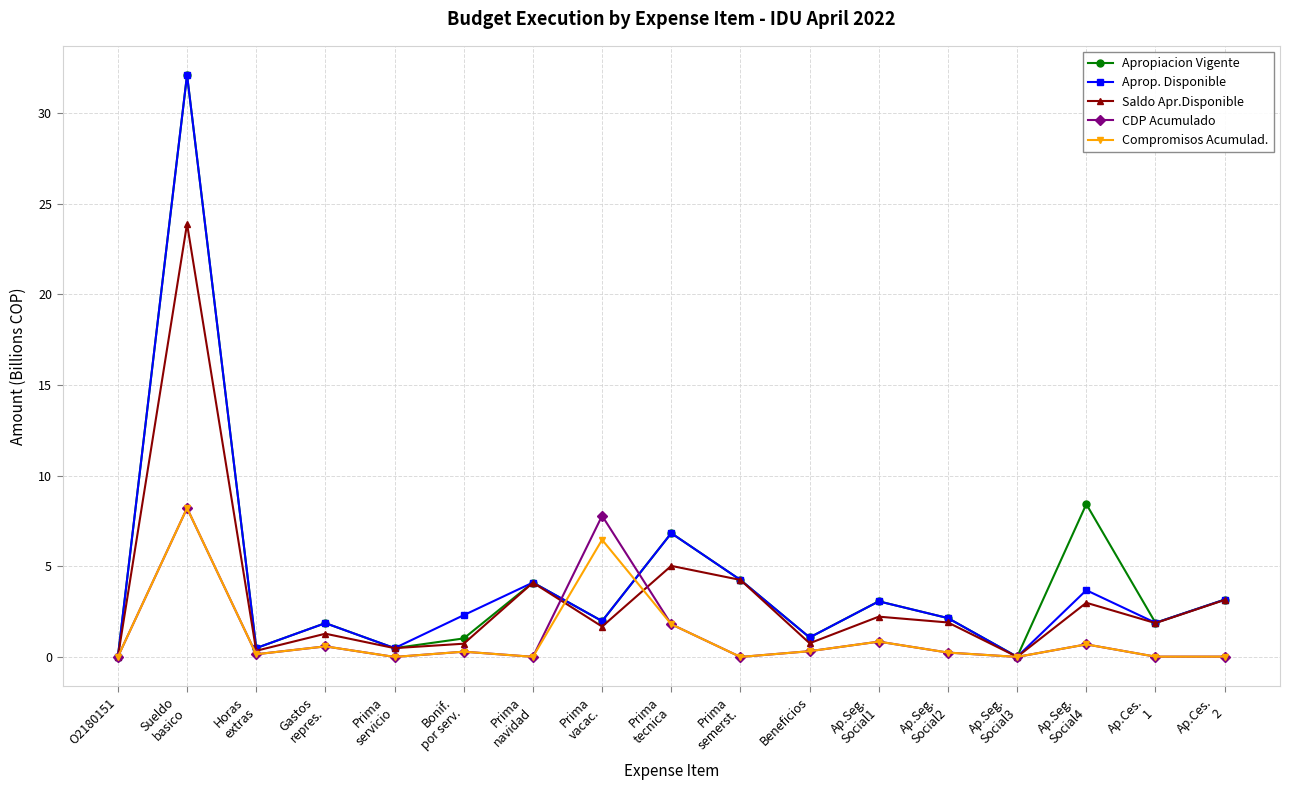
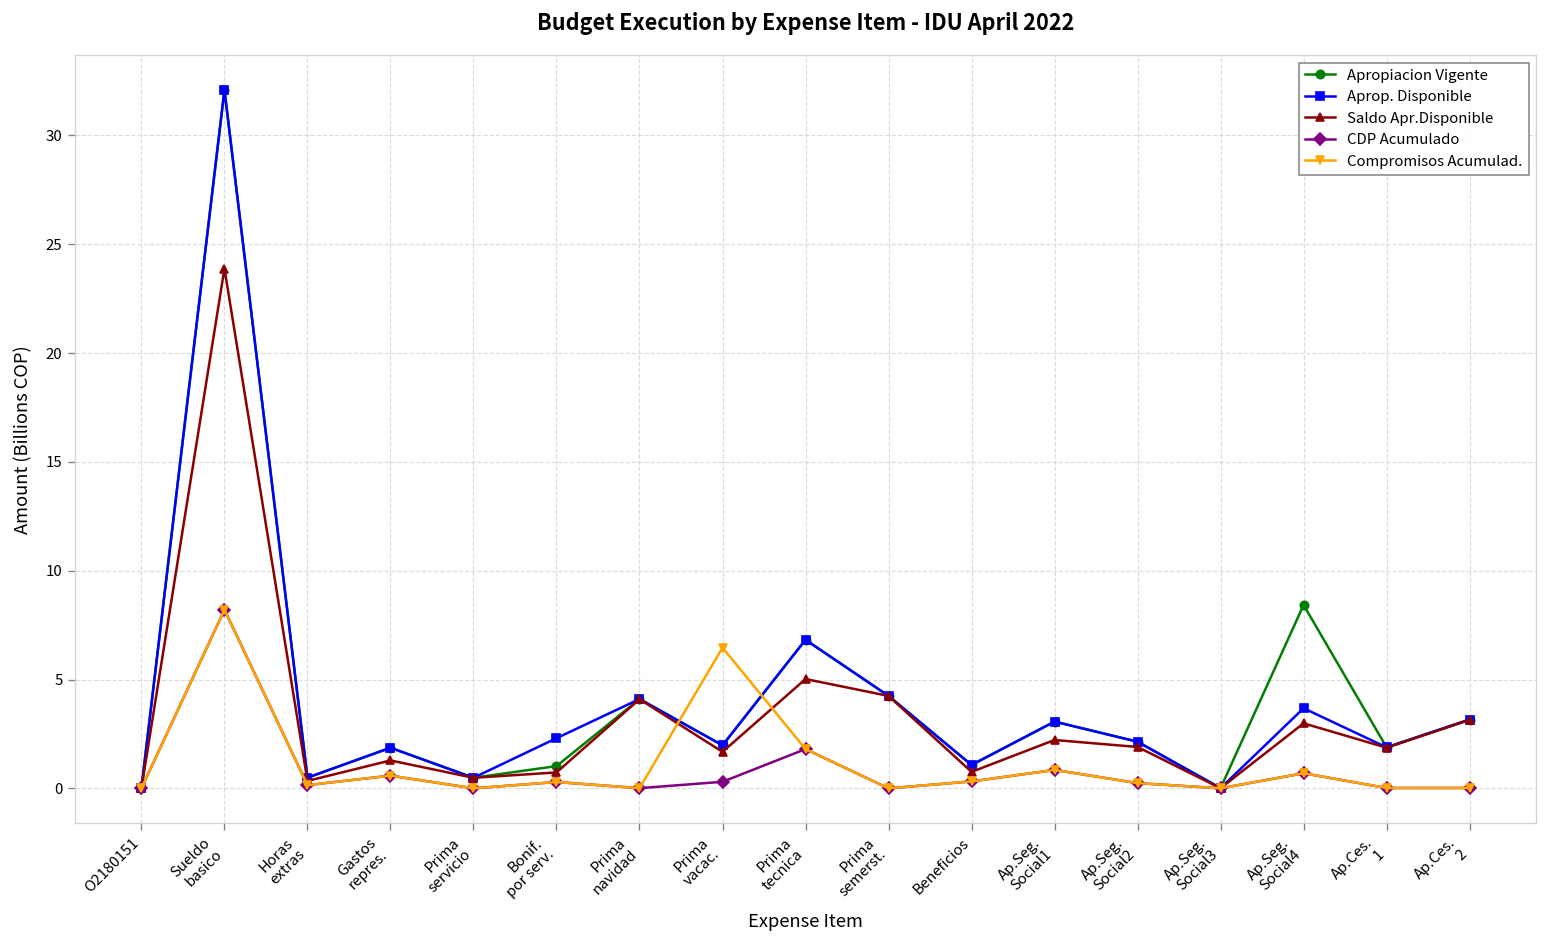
CDP Acumulado, Prima vacac.: 7.8 -> 0.3
